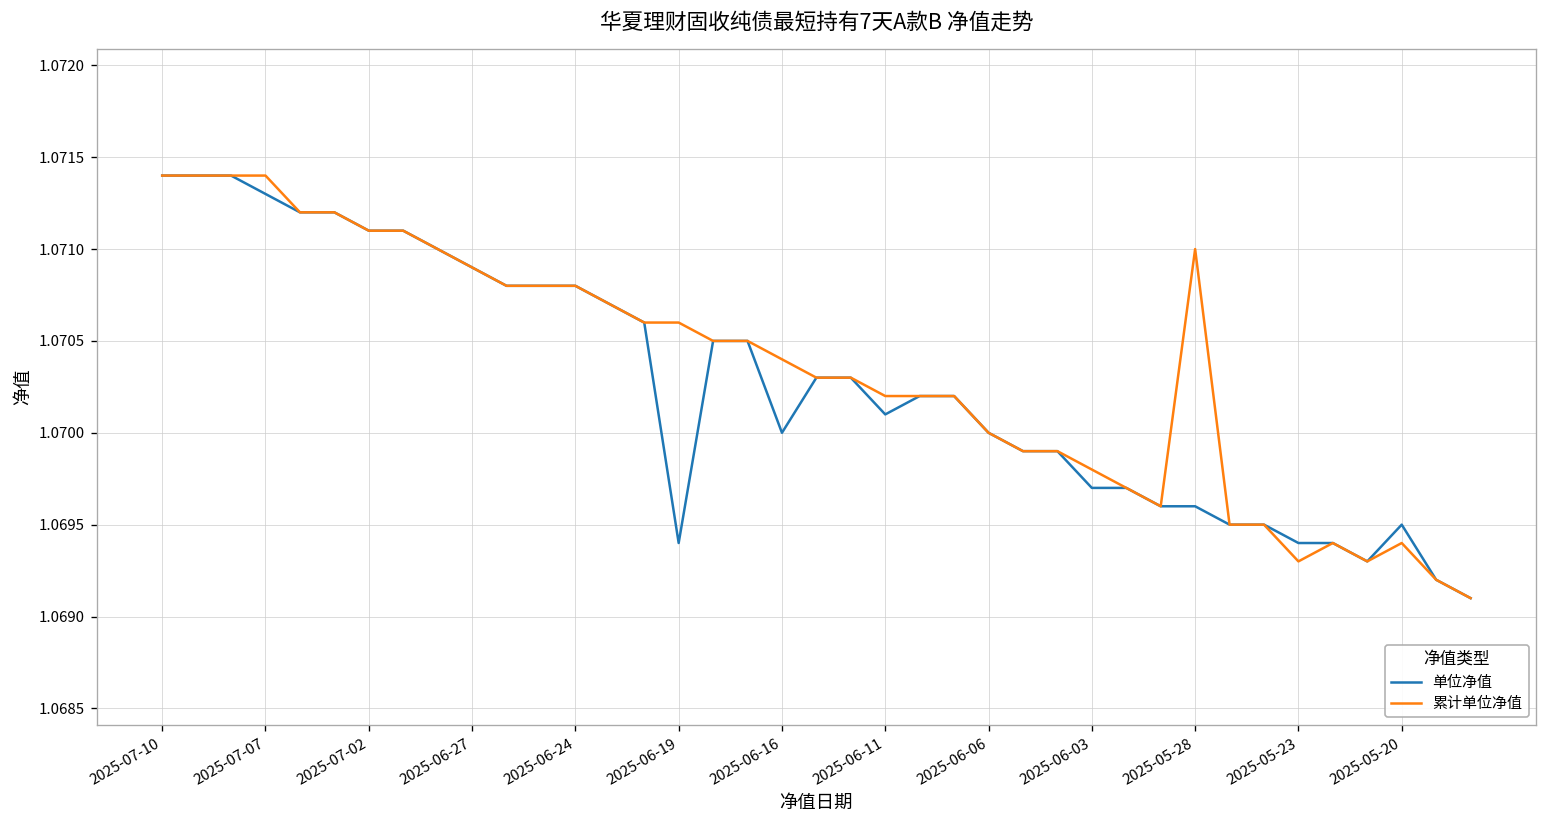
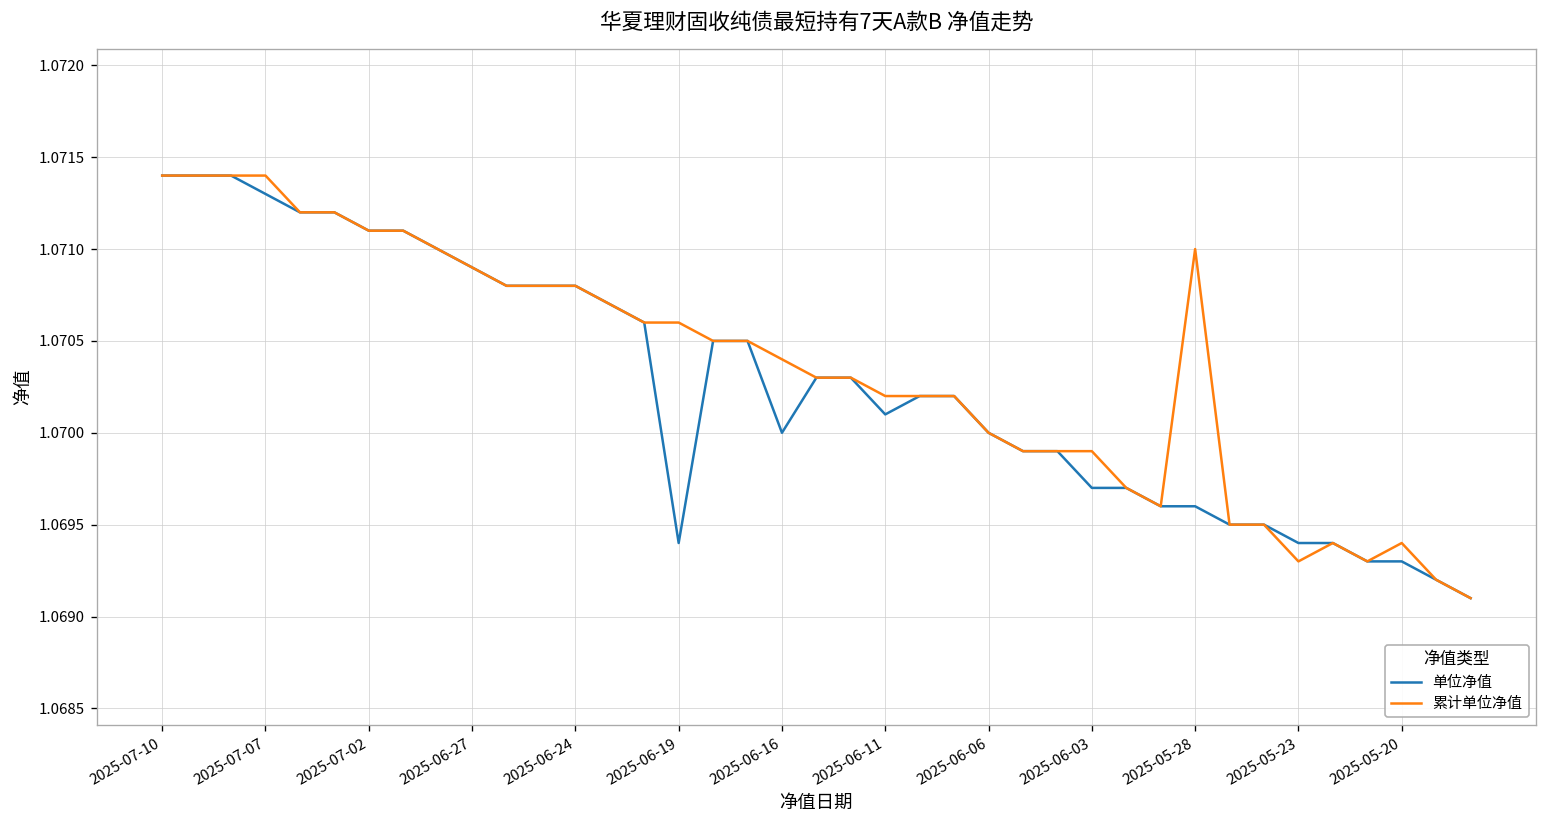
累计单位净值, 2025-06-03: 1.0698 -> 1.0699
单位净值, 2025-05-20: 1.0695 -> 1.0693
